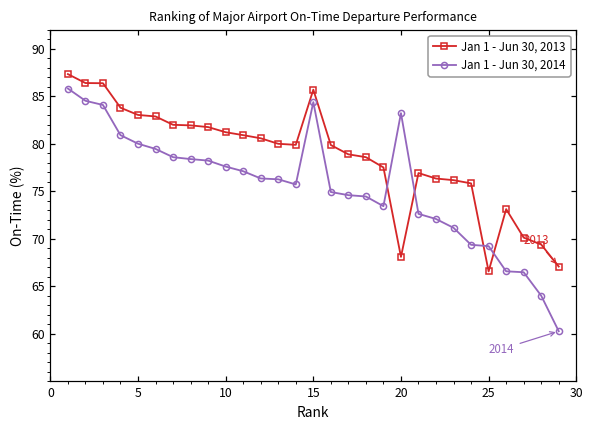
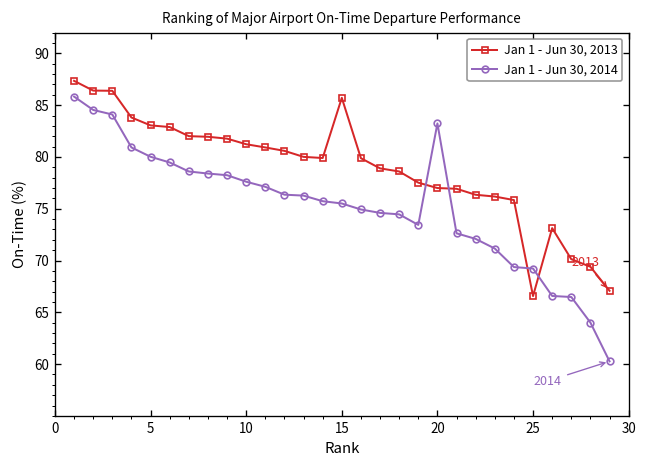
Jan 1 - Jun 30, 2014, 15: 84 -> 76
Jan 1 - Jun 30, 2013, 20: 68 -> 77
